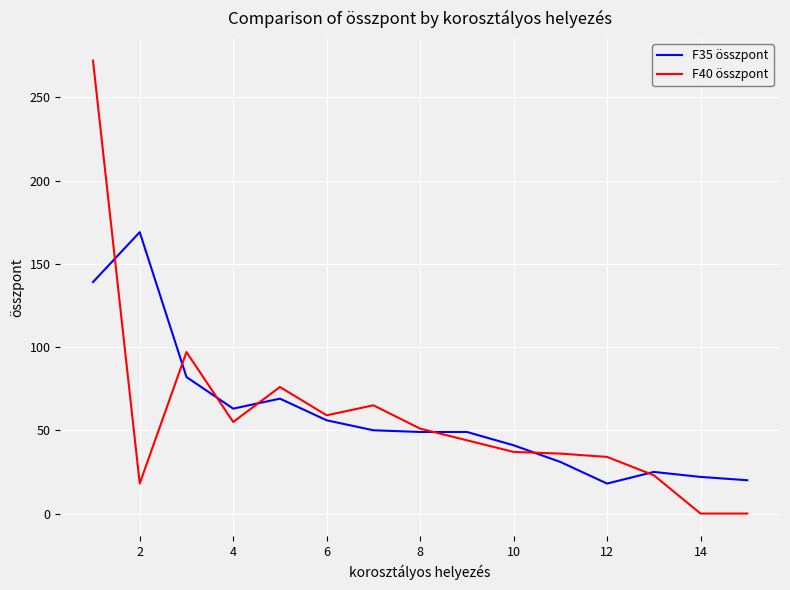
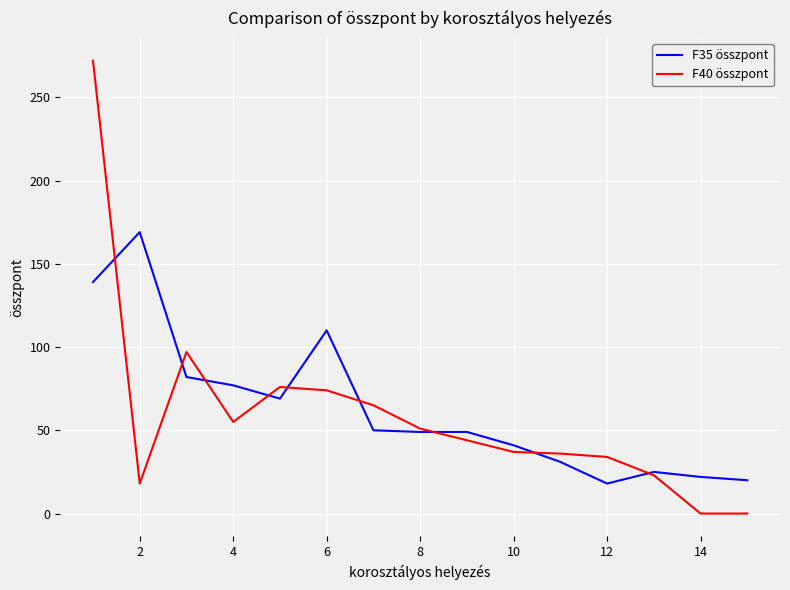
F35 összpont, 4: 63 -> 77
F35 összpont, 6: 56 -> 110
F40 összpont, 6: 59 -> 74
